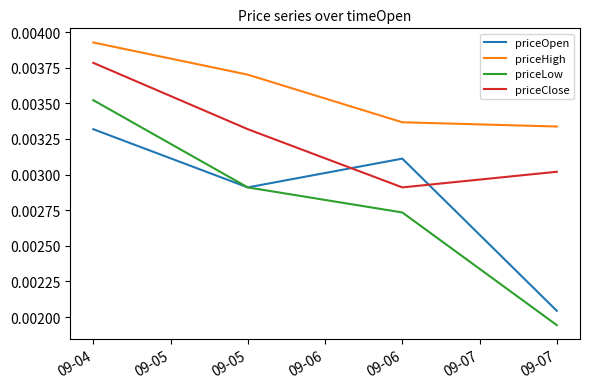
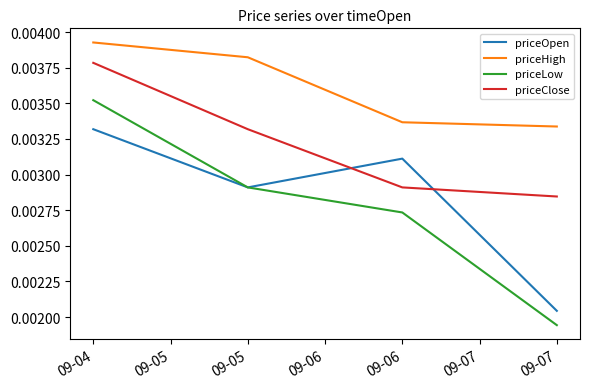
priceHigh, 09-05: 0.00370 -> 0.00382
priceClose, 09-07: 0.00302 -> 0.00285
